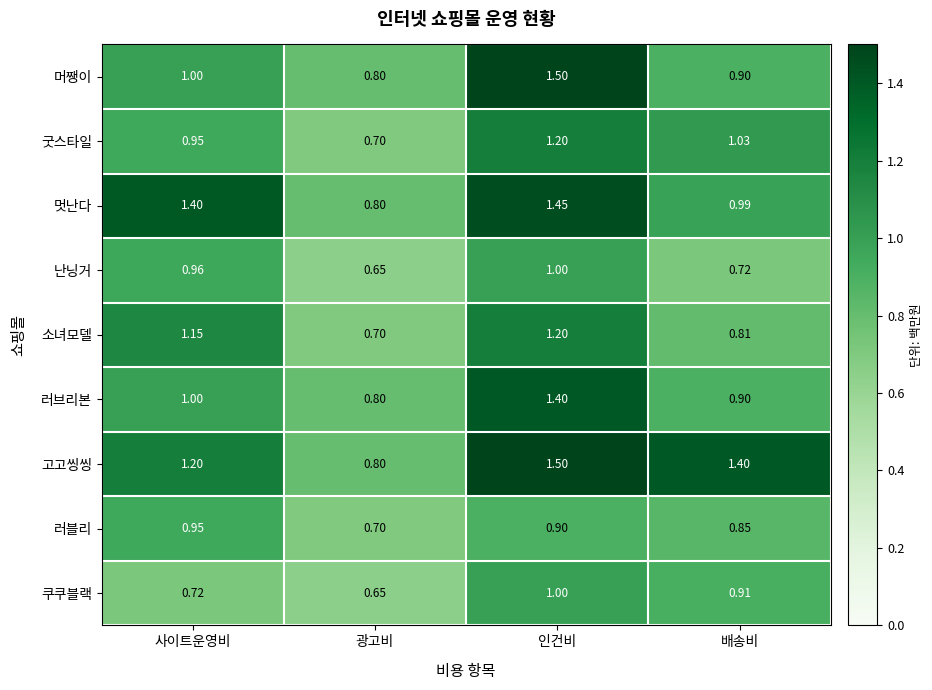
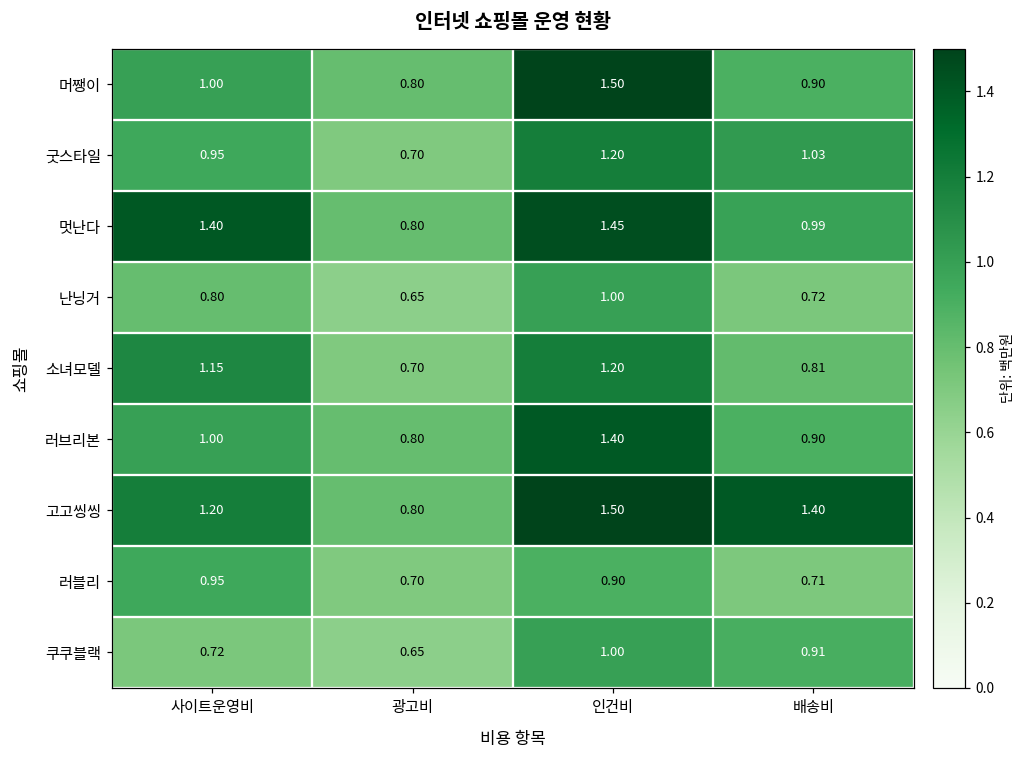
난닝거, 사이트운영비: 0.96 -> 0.80
러블리, 배송비: 0.85 -> 0.71
